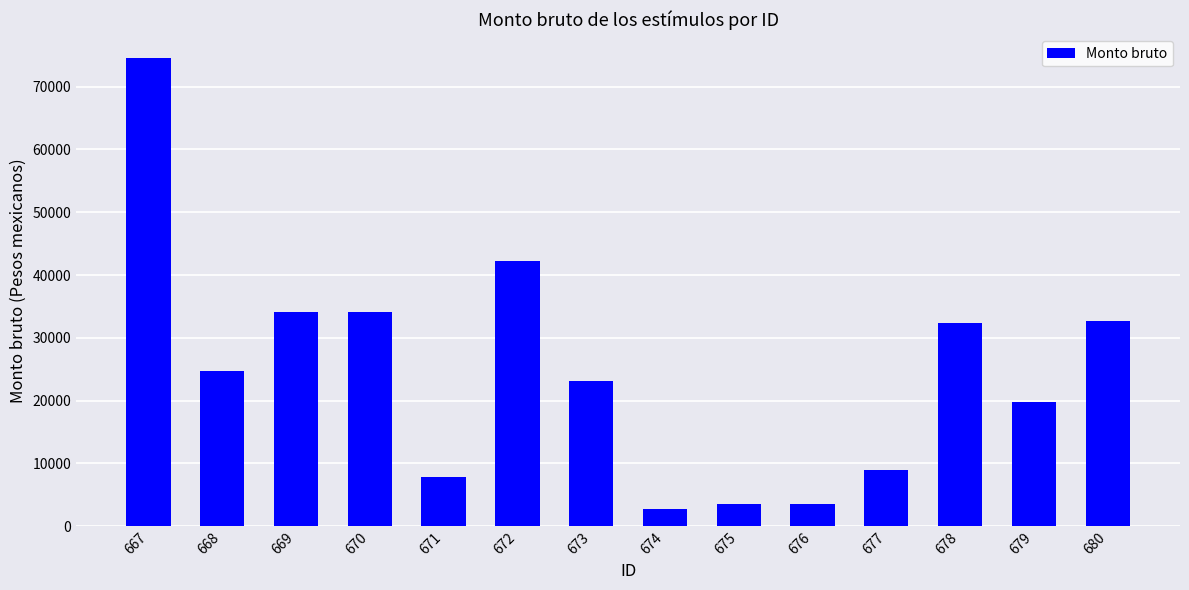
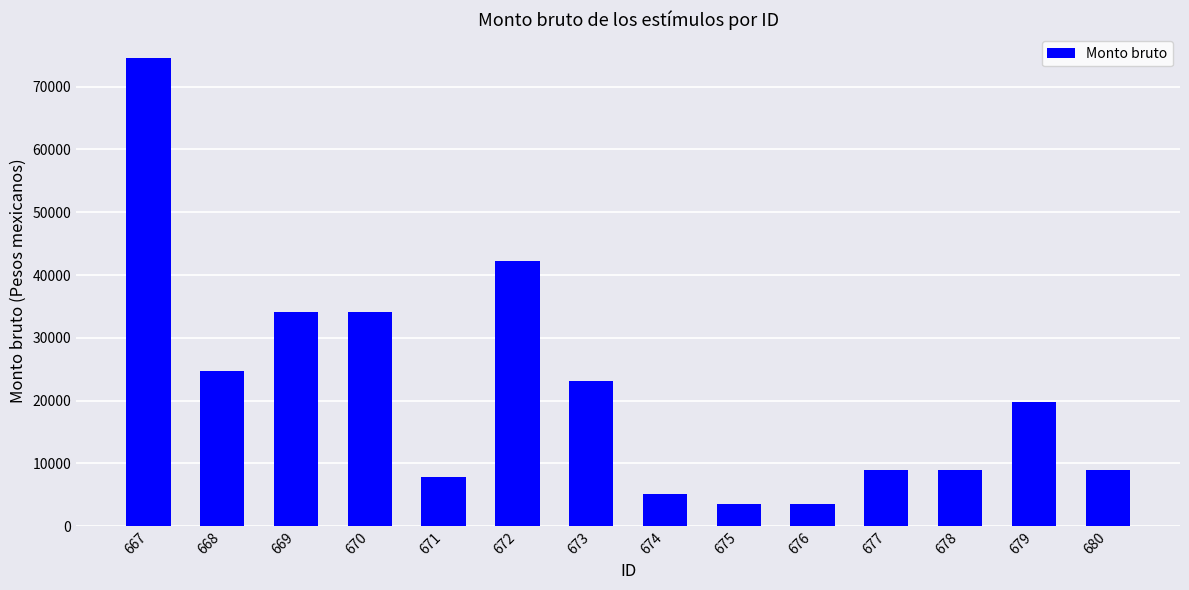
674: 3000 -> 5000
678: 32000 -> 9000
680: 33000 -> 9000
